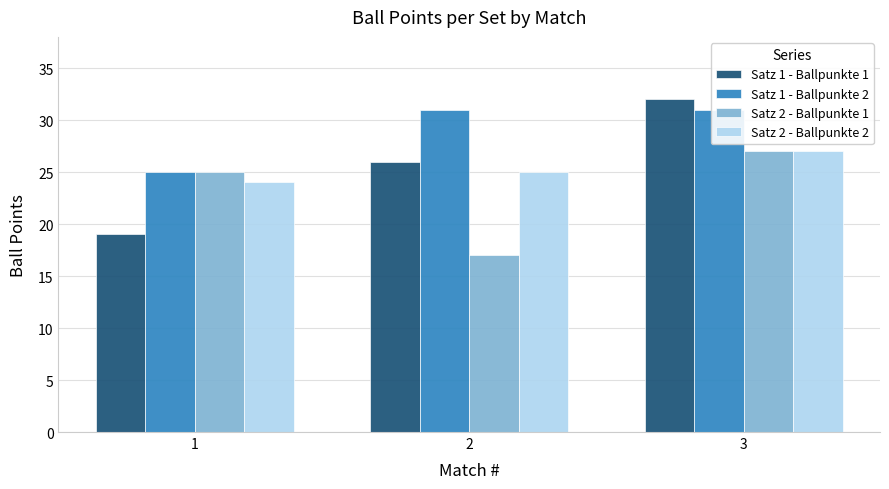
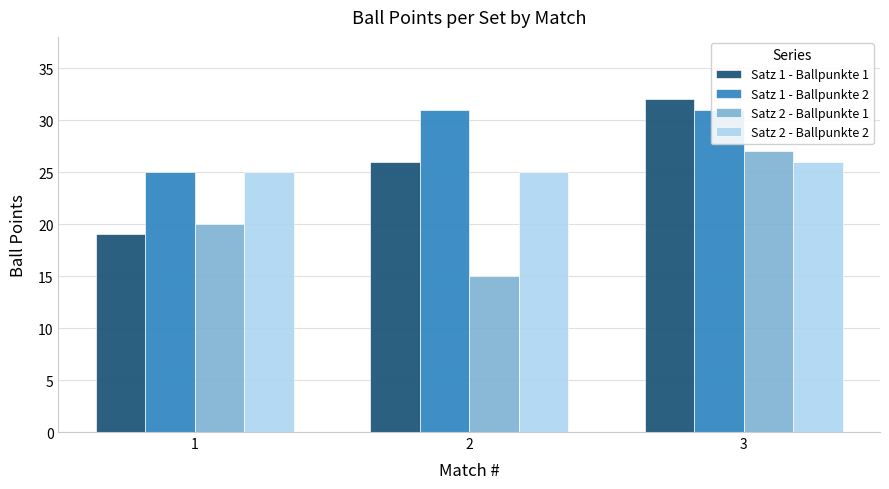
Satz 2 - Ballpunkte 1, 1: 25 -> 20
Satz 2 - Ballpunkte 2, 1: 24 -> 25
Satz 2 - Ballpunkte 1, 2: 17 -> 15
Satz 2 - Ballpunkte 2, 3: 27 -> 26
